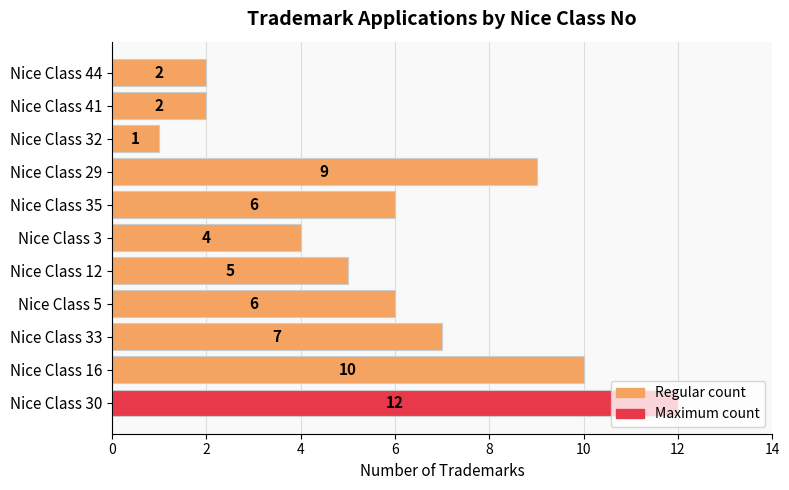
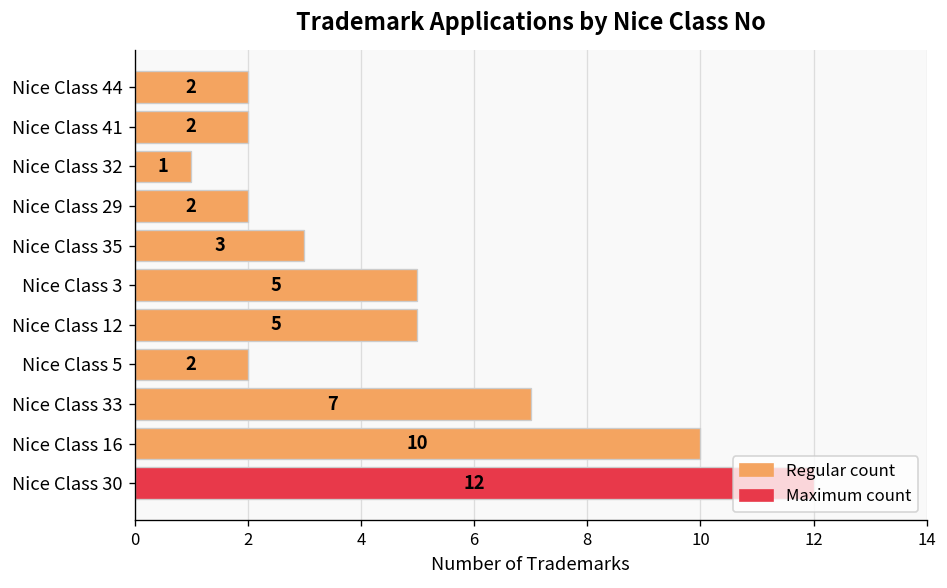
Nice Class 29: 9 -> 2
Nice Class 35: 6 -> 3
Nice Class 3: 4 -> 5
Nice Class 5: 6 -> 2
